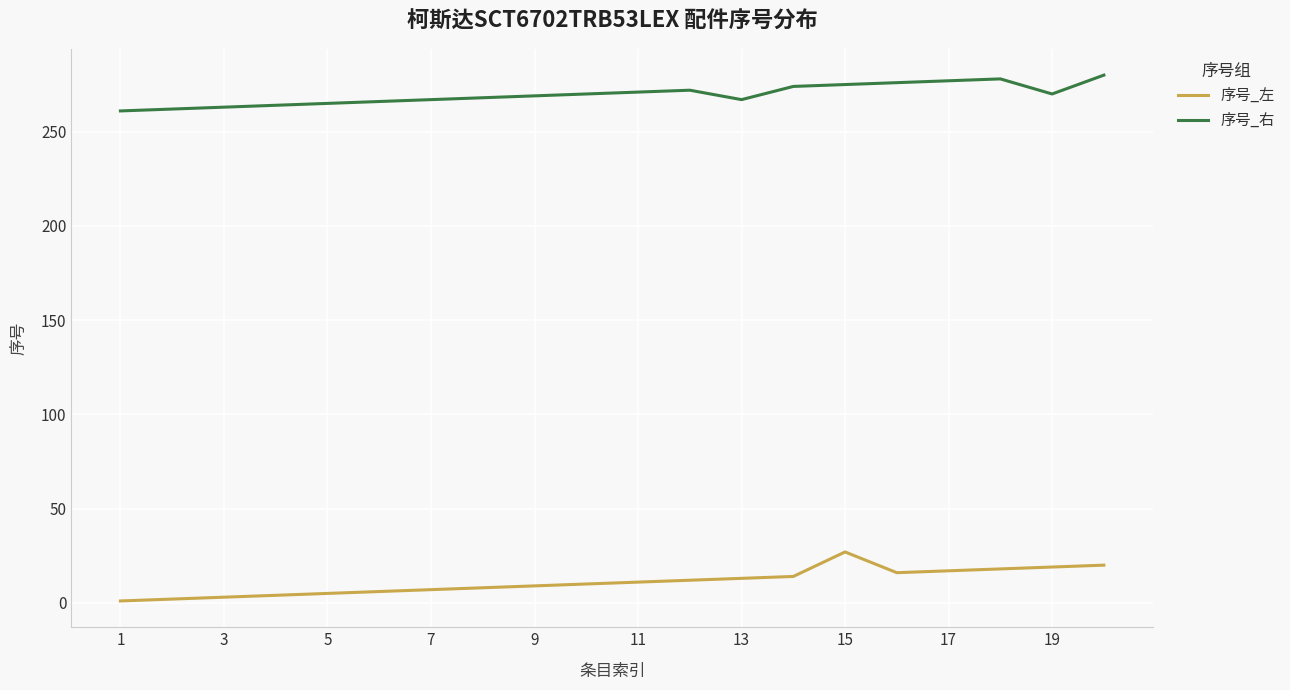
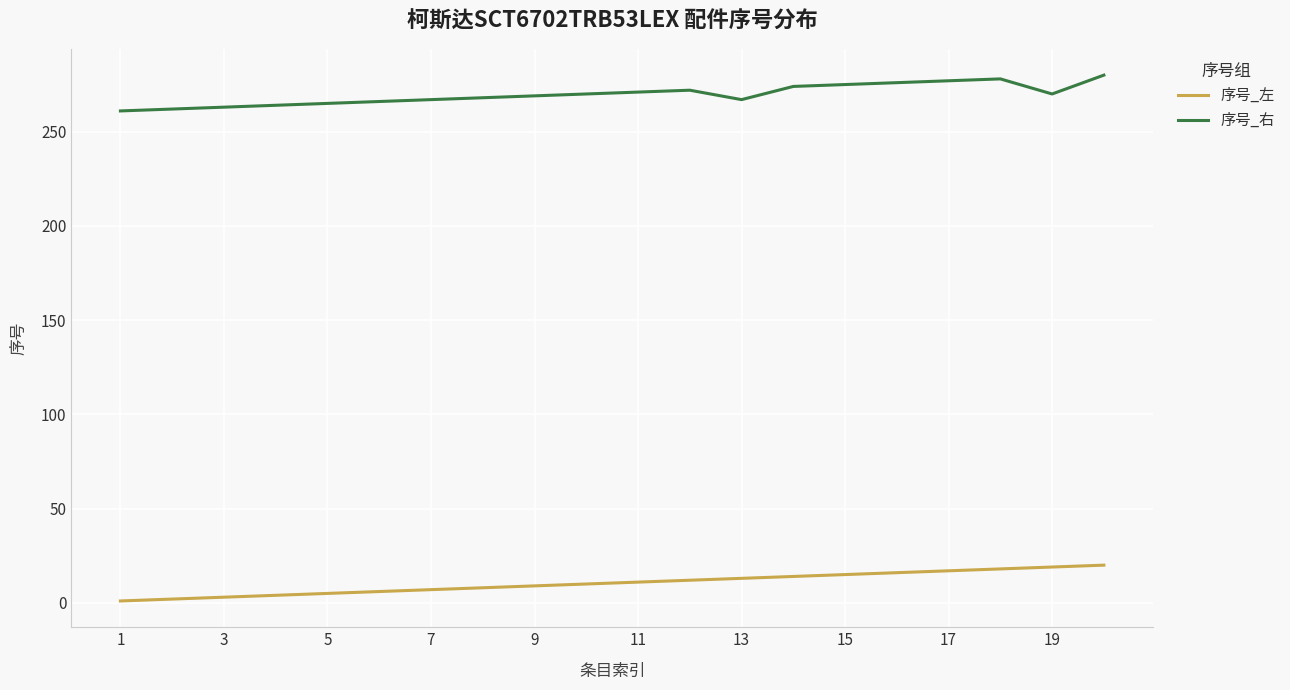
序号_左, 15: 27 -> 15
